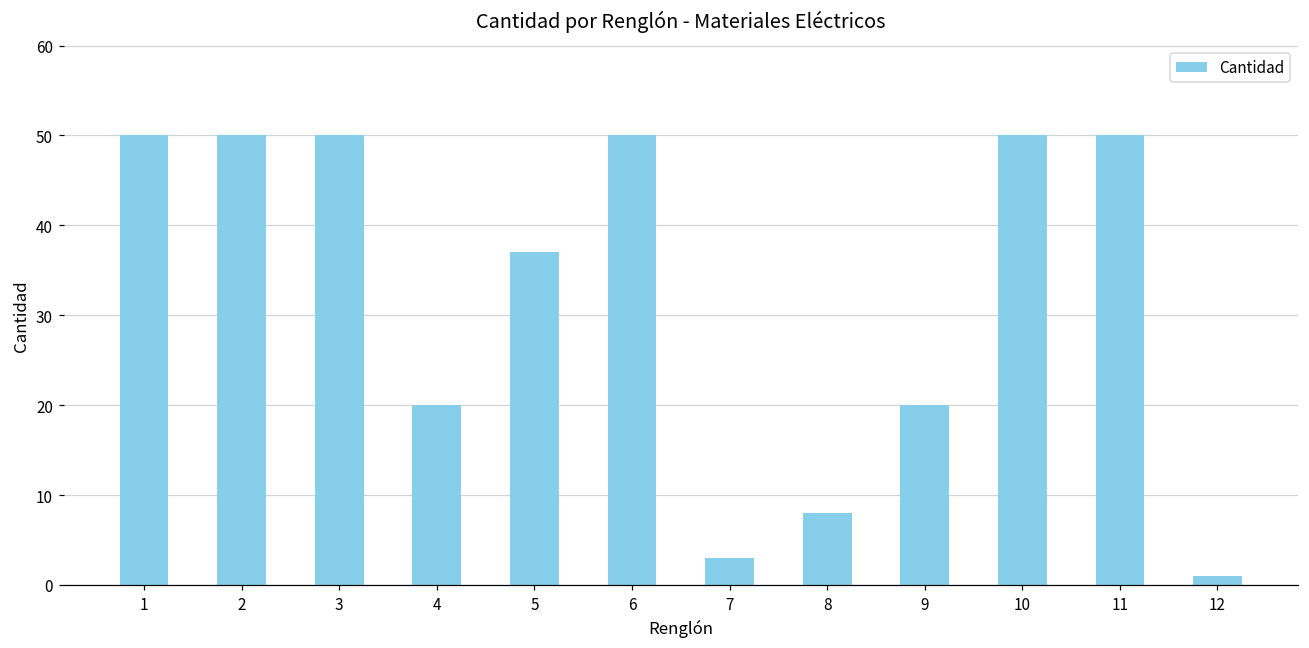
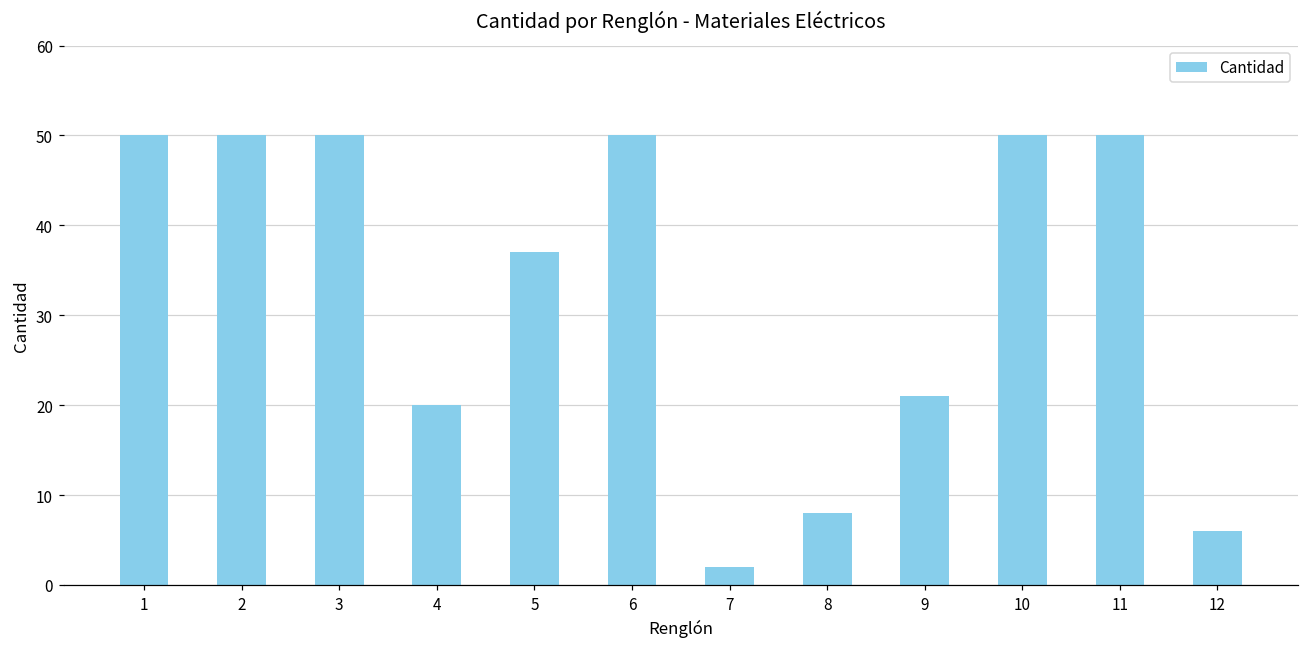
7: 3 -> 2
9: 20 -> 21
12: 1 -> 6
